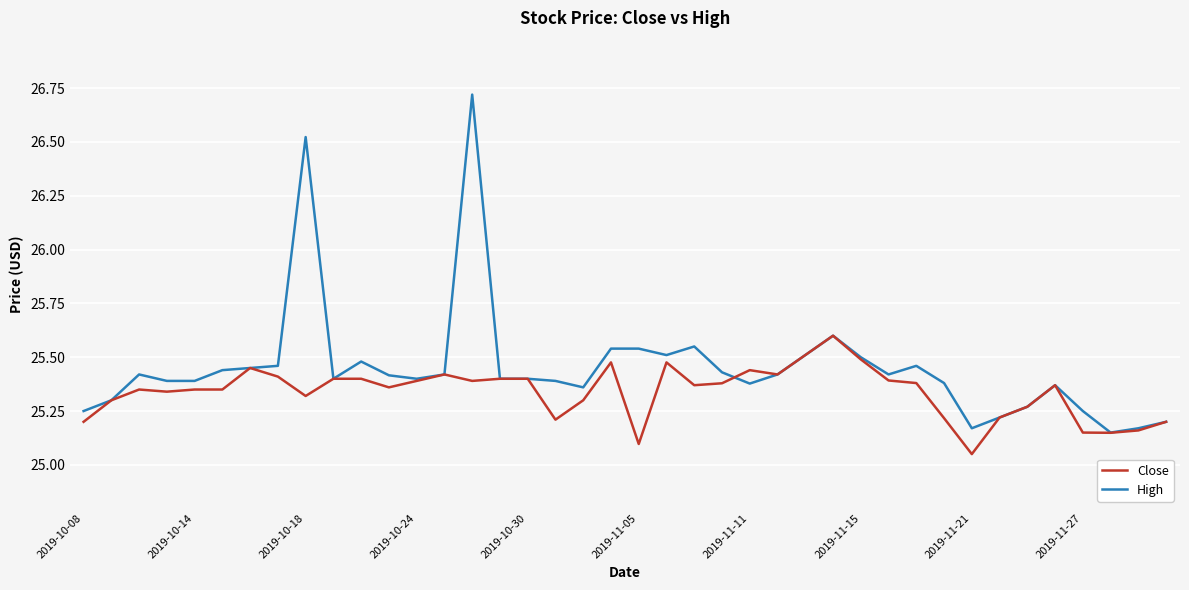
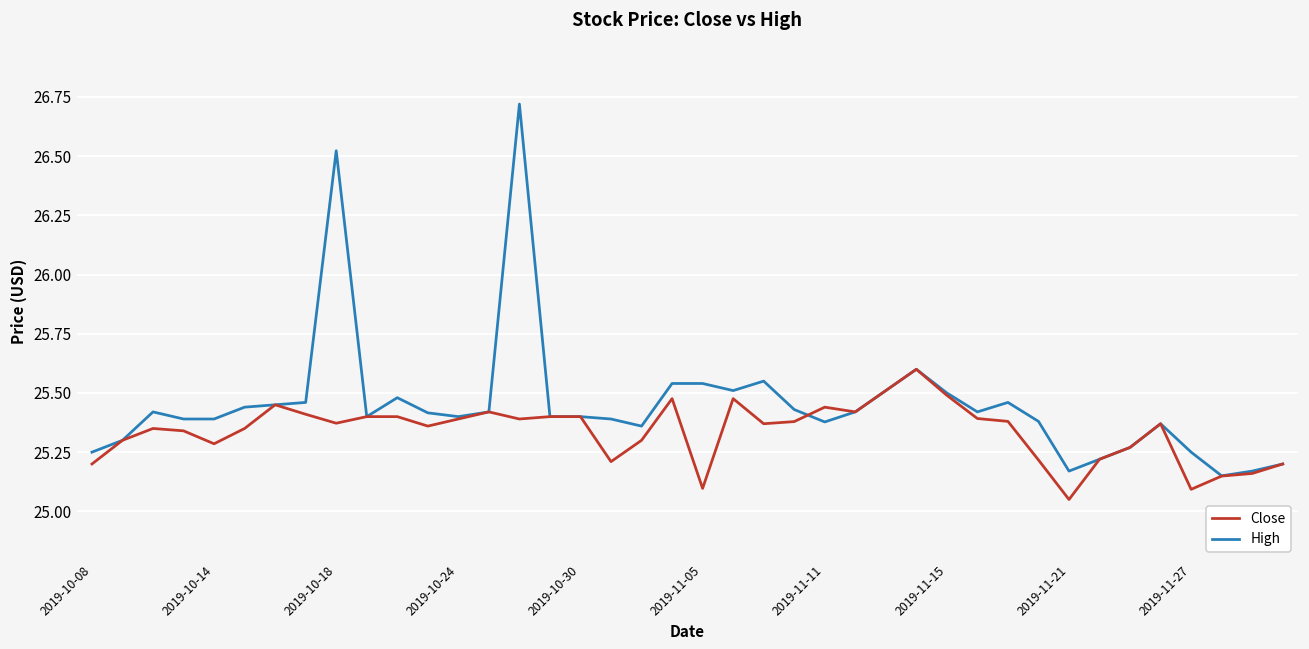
Close, 2019-10-14: 25.35 -> 25.29
Close, 2019-10-18: 25.32 -> 25.37
Close, 2019-11-27: 25.15 -> 25.09
